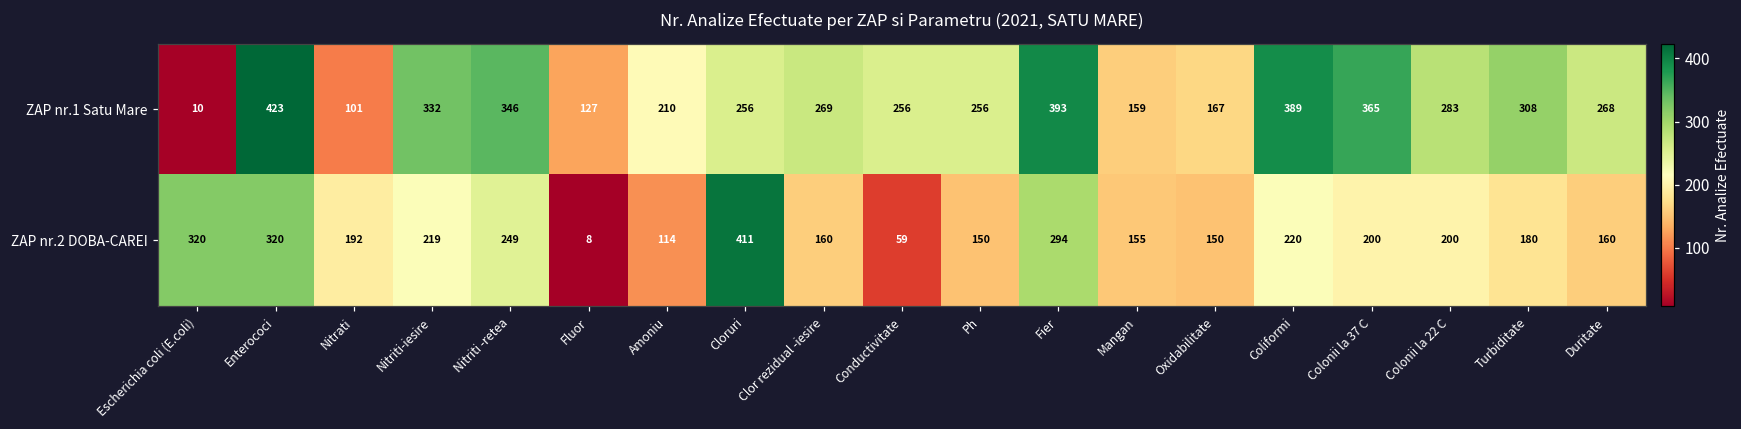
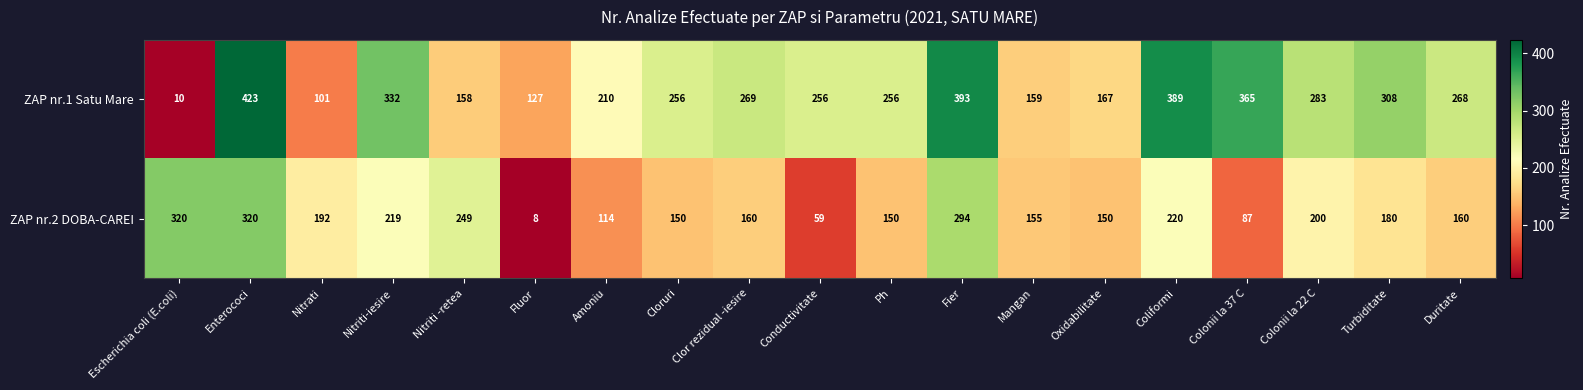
ZAP nr.1 Satu Mare, Nitriti -retea: 346 -> 158
ZAP nr.2 DOBA-CAREI, Cloruri: 411 -> 150
ZAP nr.2 DOBA-CAREI, Colonii la 37 C: 200 -> 87
